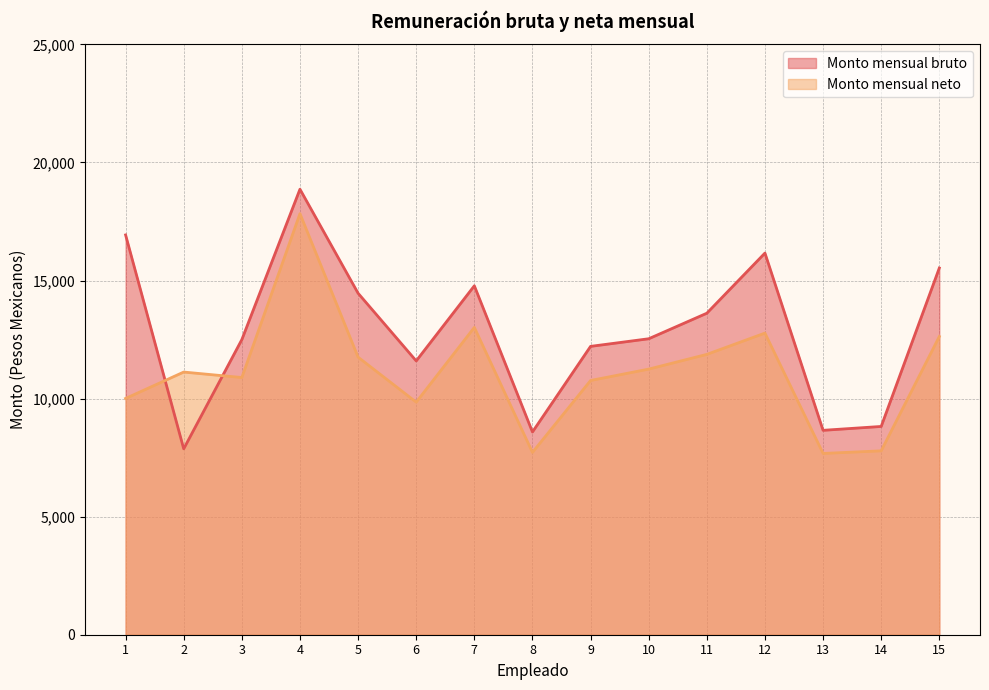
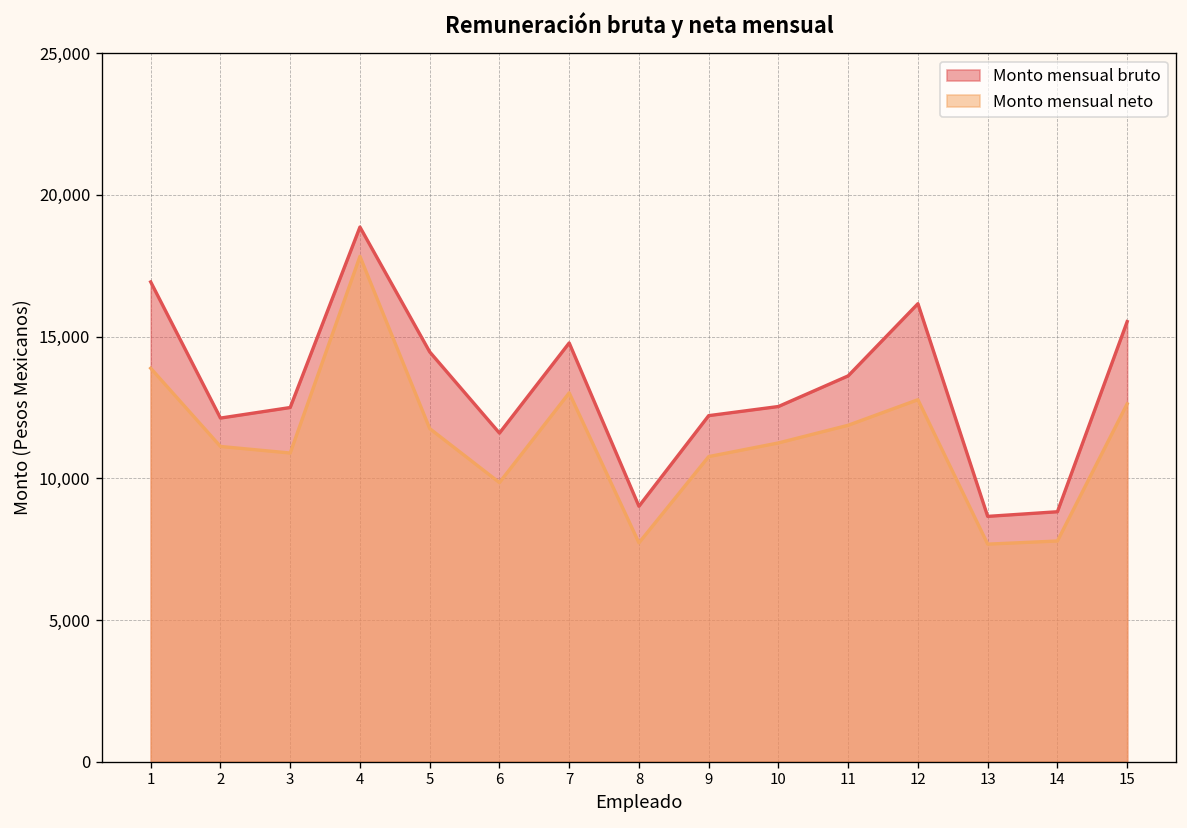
Monto mensual neto, 1: 10,000 -> 13,900
Monto mensual bruto, 2: 7,900 -> 12,100
Monto mensual bruto, 8: 8,600 -> 9,000
